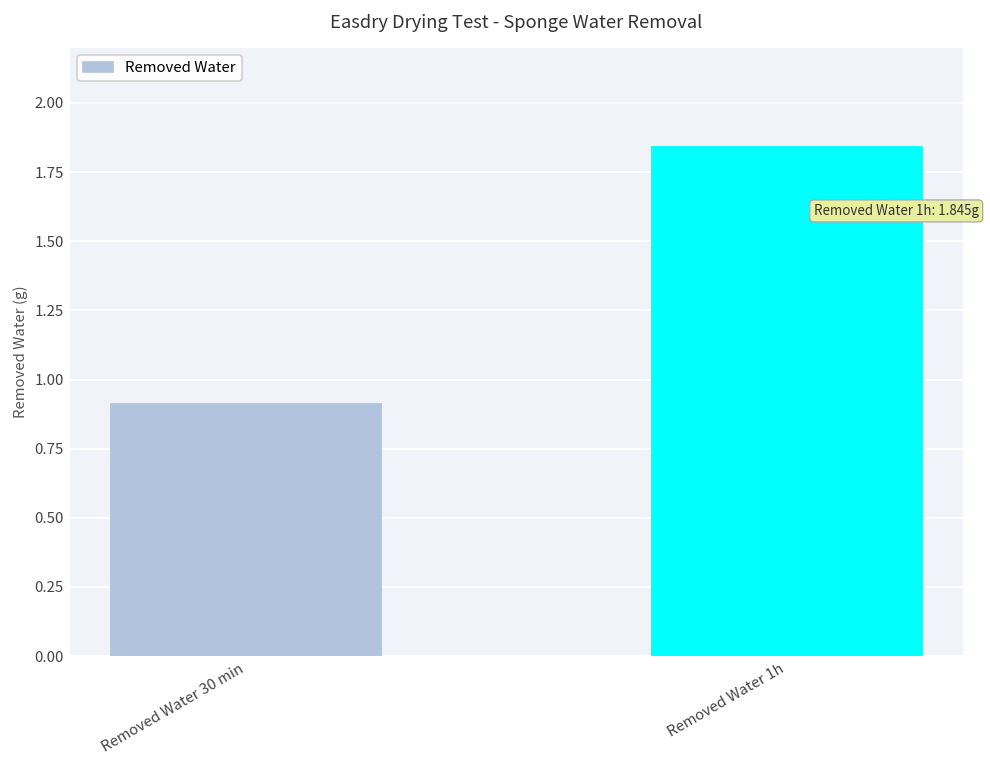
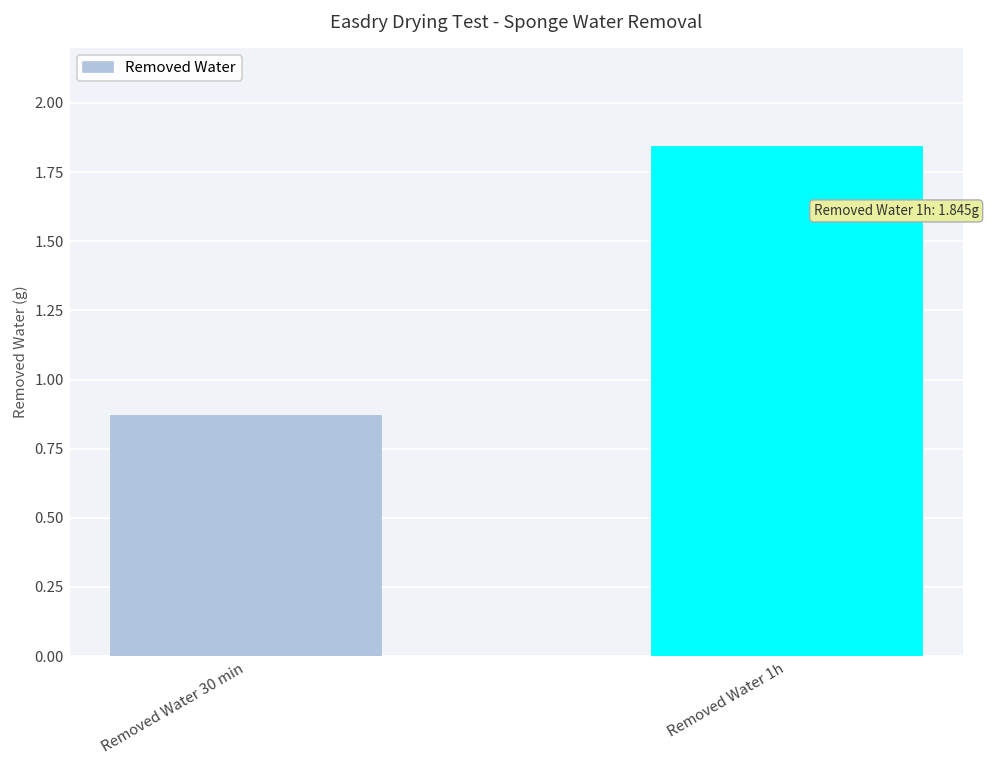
Removed Water 30 min: 0.92 -> 0.87
